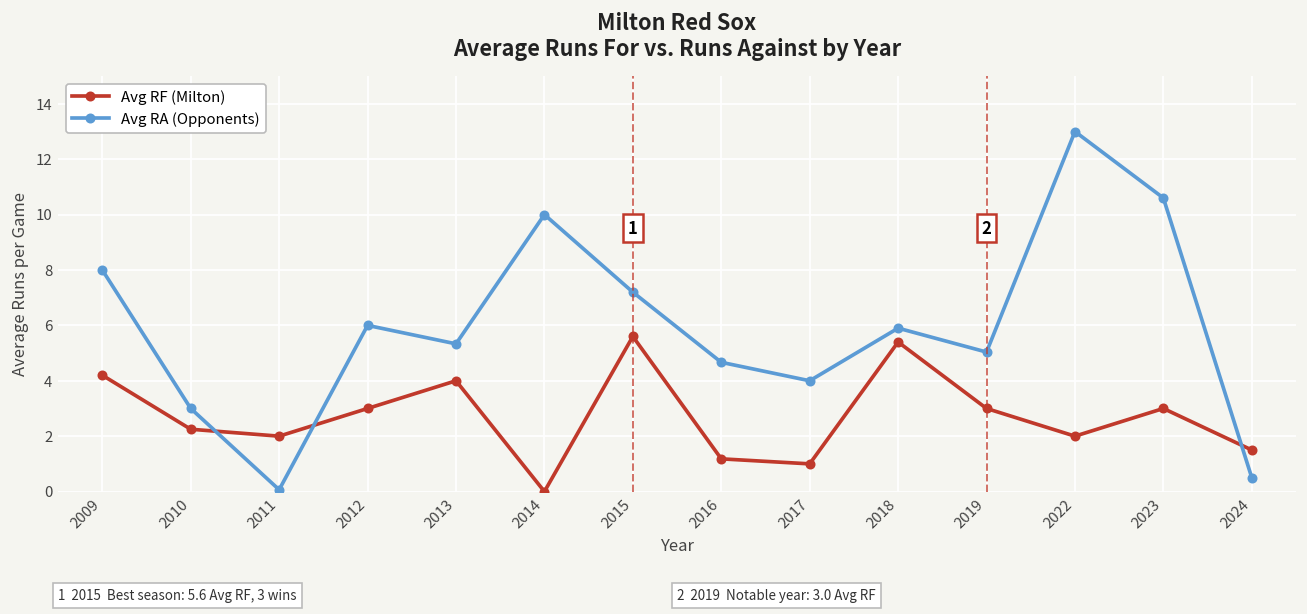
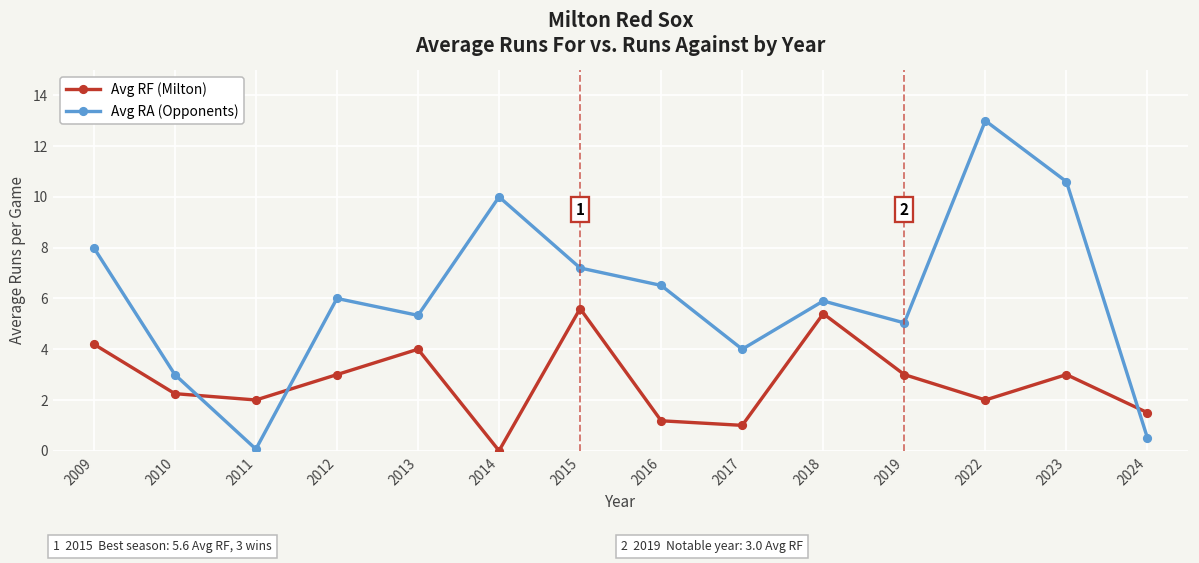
Avg RA (Opponents), 2016: 4.7 -> 6.5
